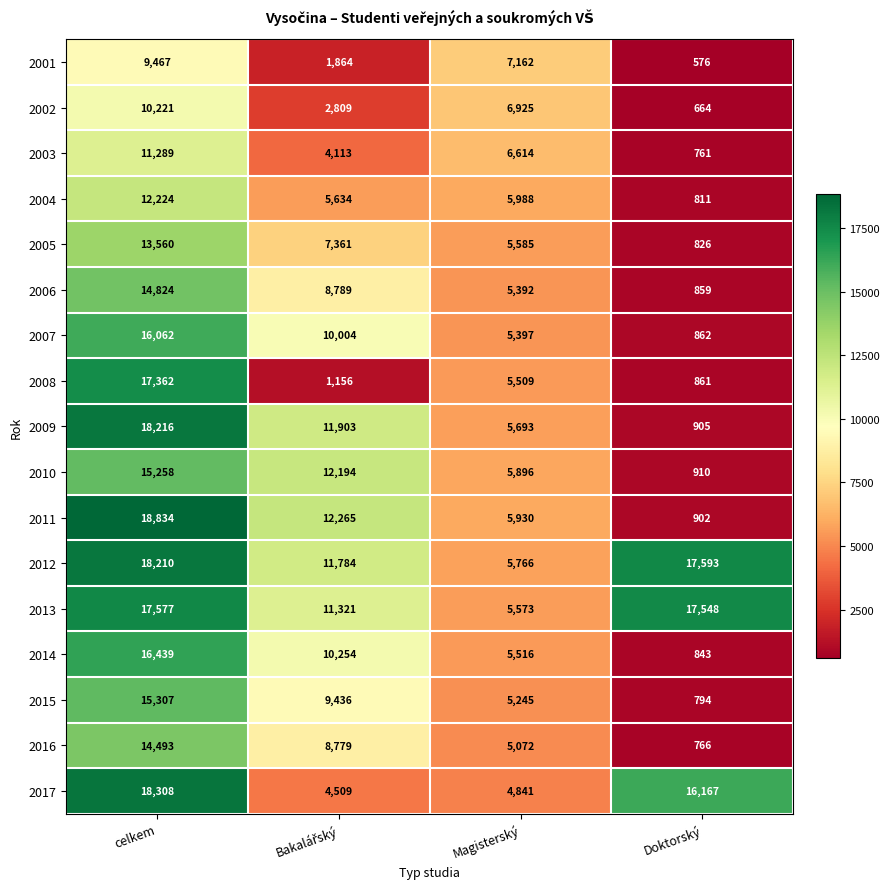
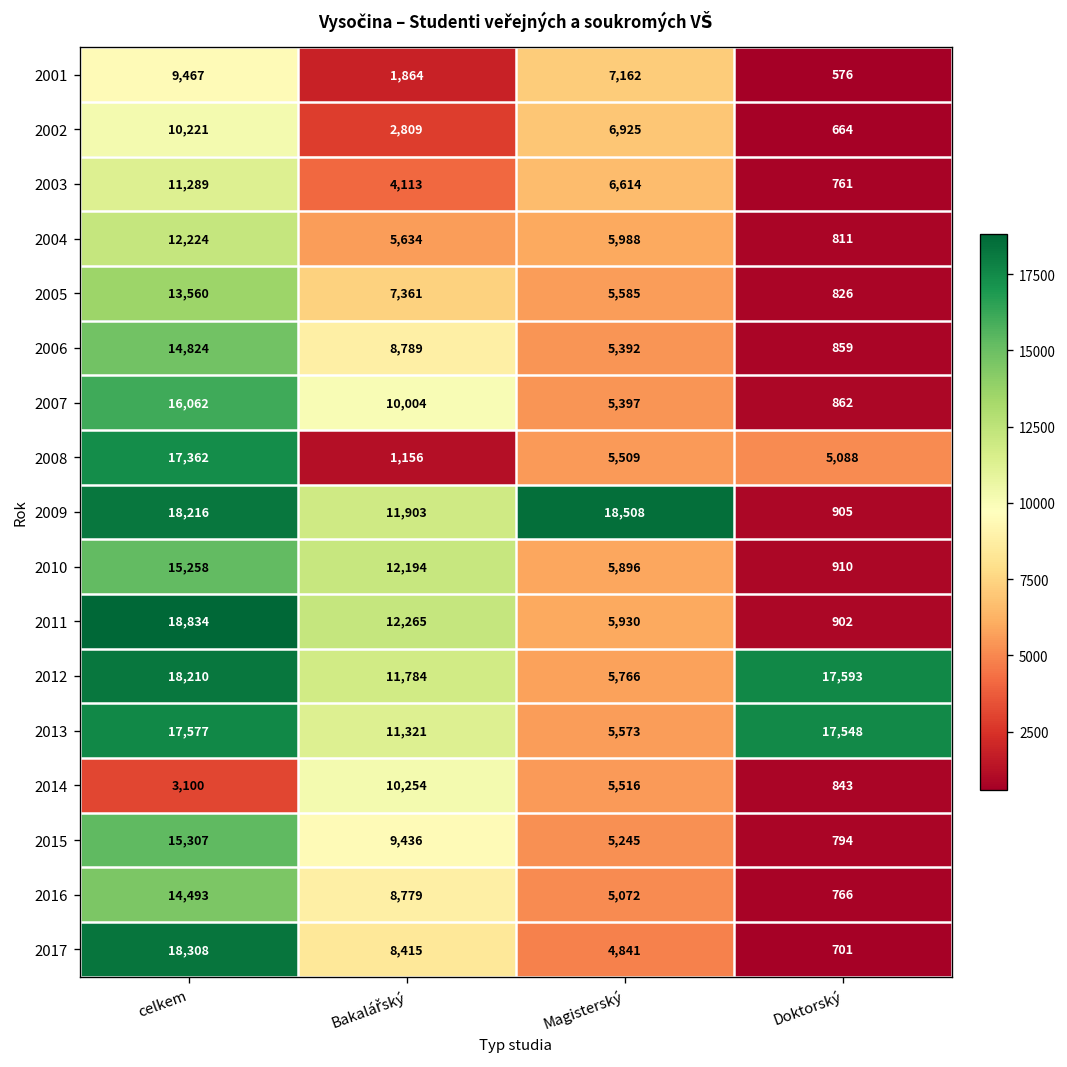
2008, Doktorský: 861 -> 5,088
2009, Magisterský: 5,693 -> 18,508
2014, celkem: 16,439 -> 3,100
2017, Bakalářský: 4,509 -> 8,415
2017, Doktorský: 16,167 -> 701
